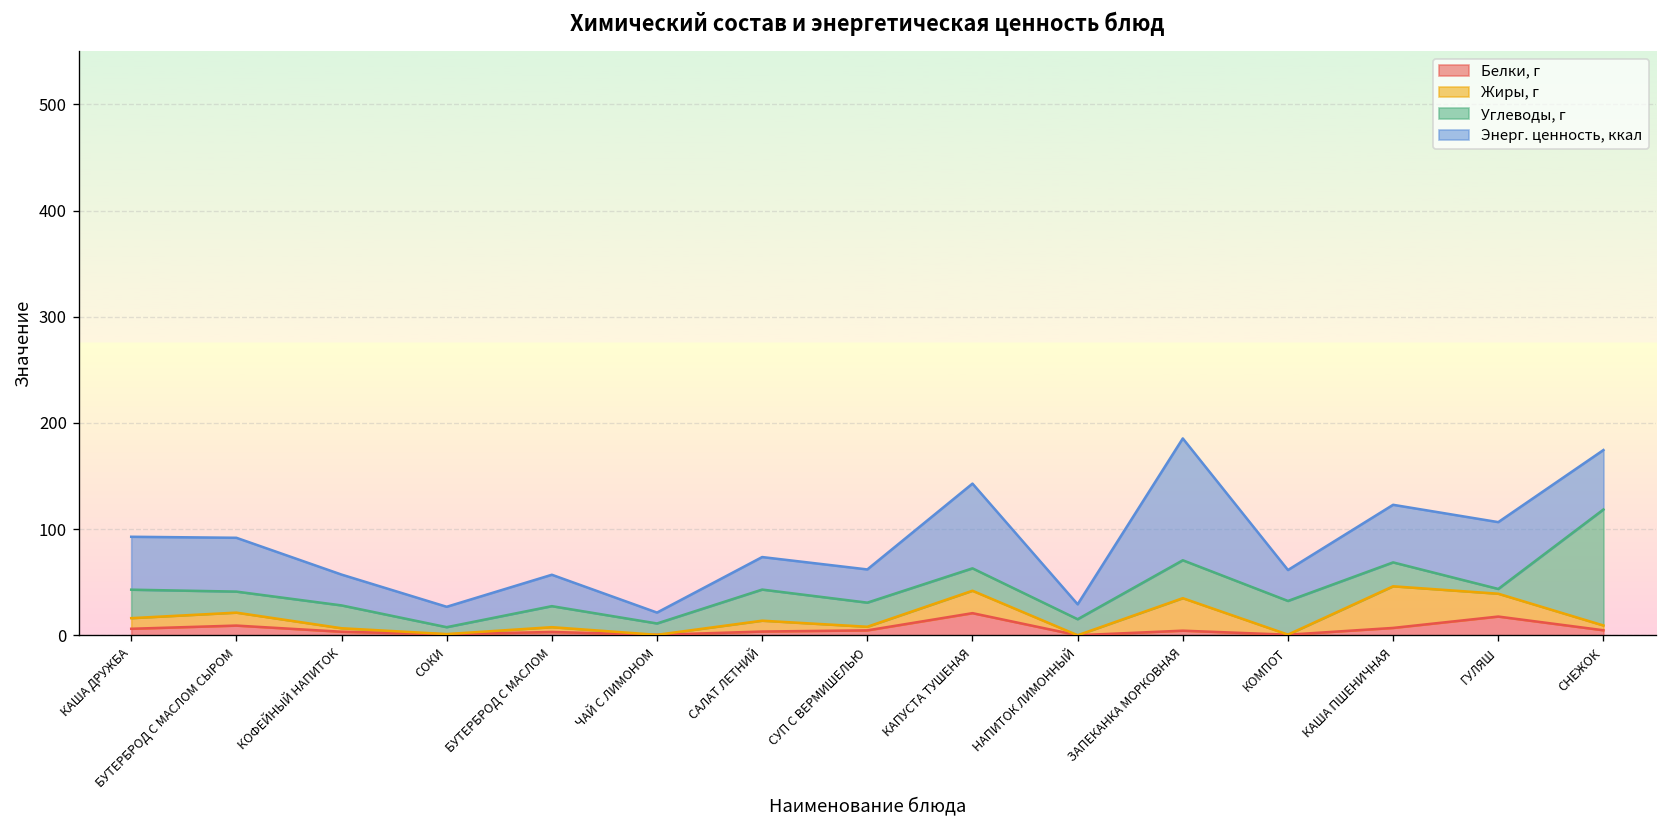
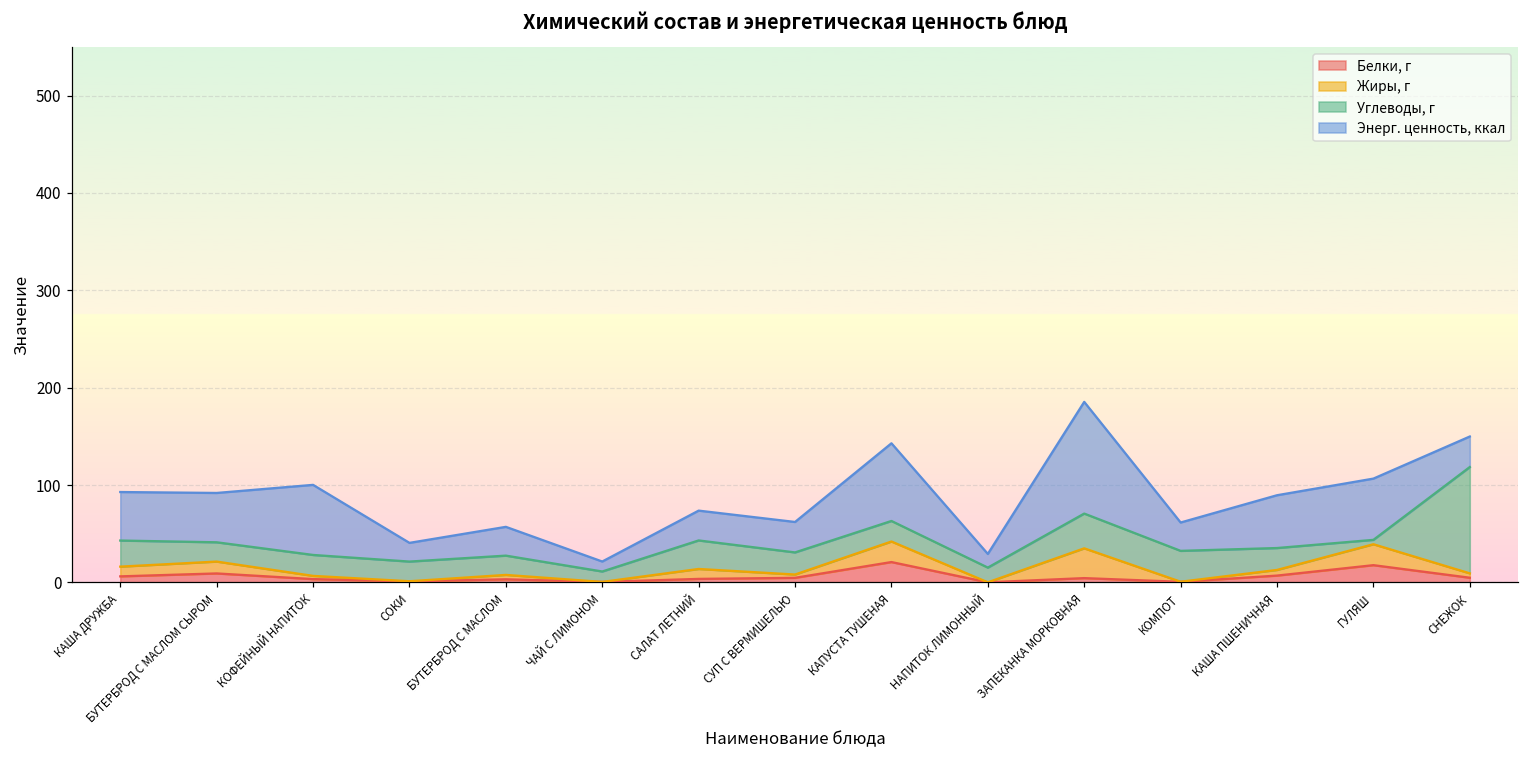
Энерг. ценность, ккал, КОФЕЙНЫЙ НАПИТОК: 30 -> 70
Углеводы, г, СОКИ: 10 -> 20
Жиры, г, КАША ПШЕНИЧНАЯ: 40 -> 10
Энерг. ценность, ккал, СНЕЖОК: 60 -> 30
